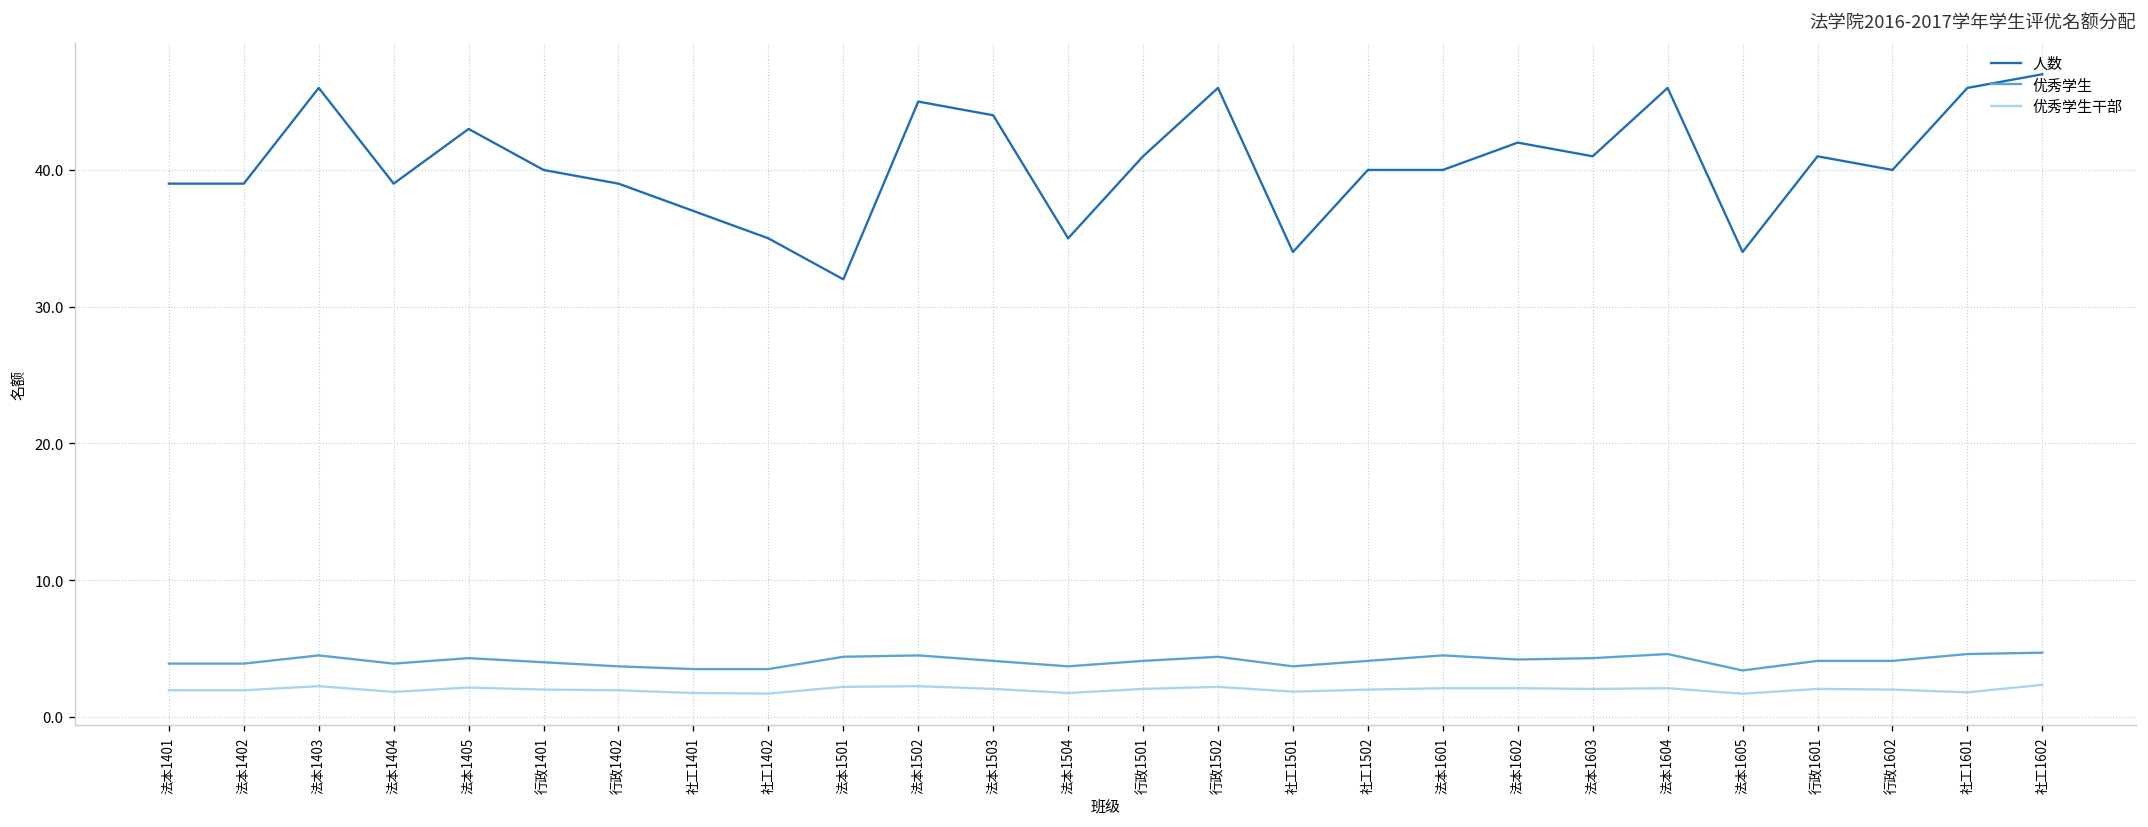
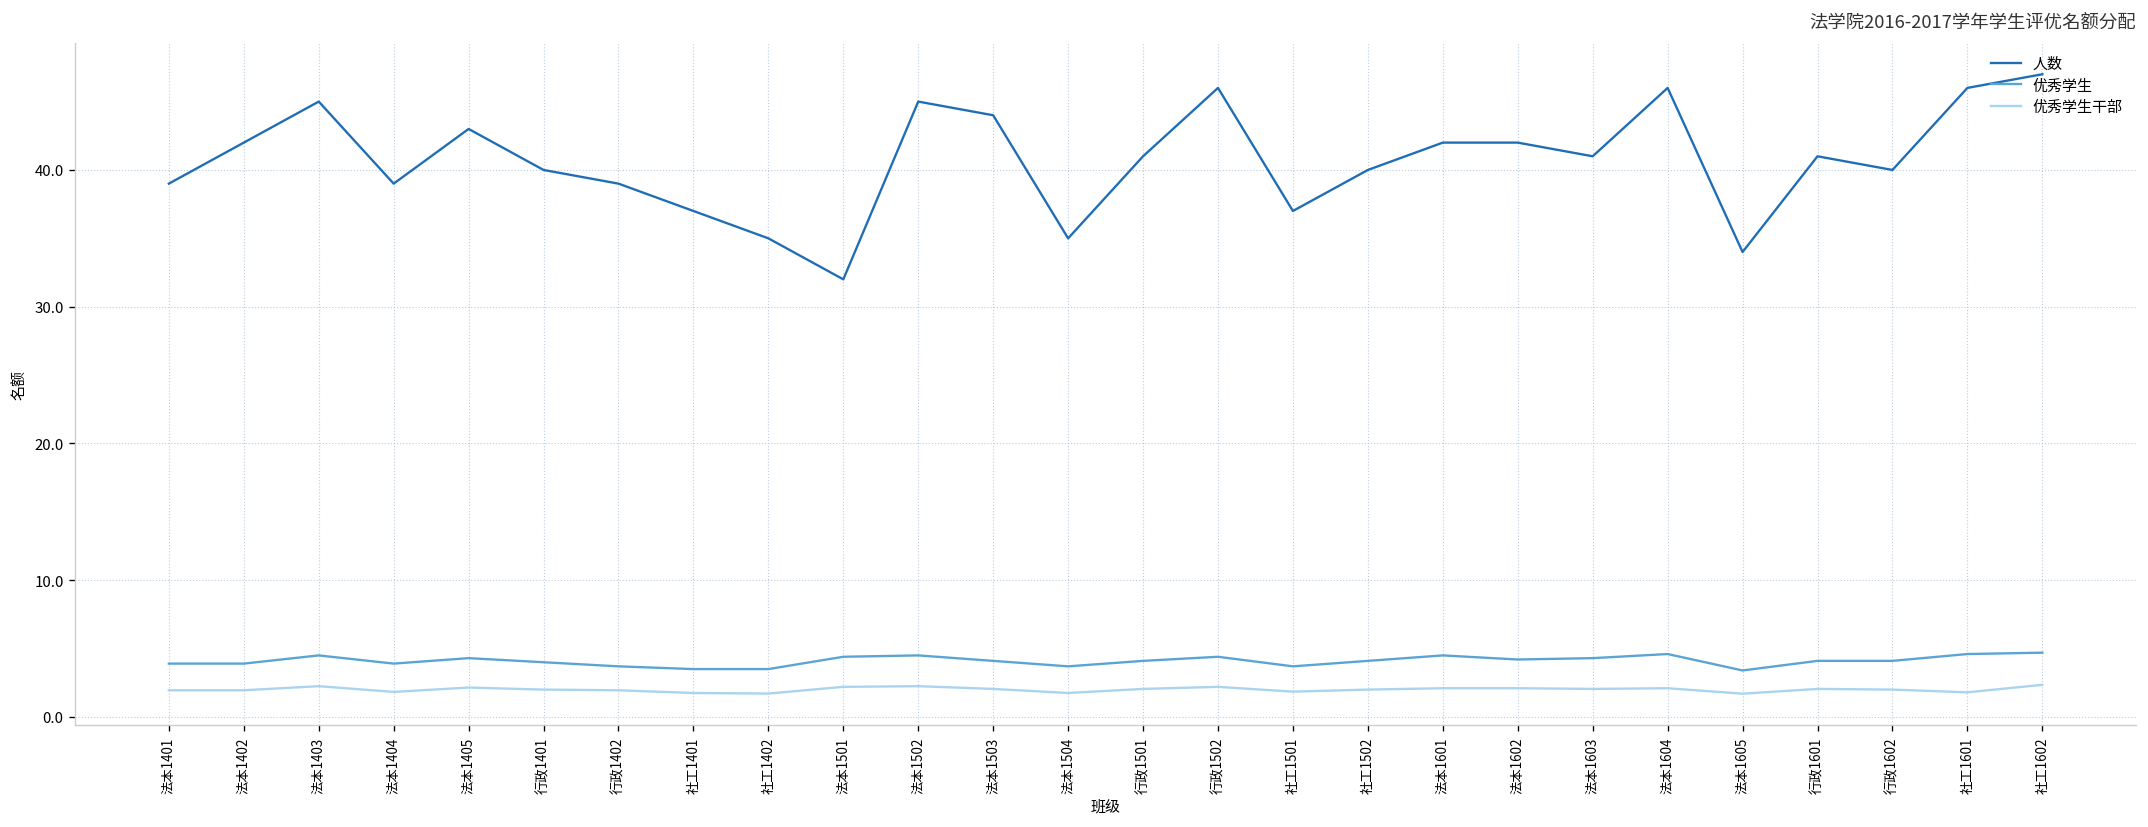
人数, 法本1402: 39 -> 42
人数, 法本1403: 46 -> 45
人数, 社工1501: 34 -> 37
人数, 法本1601: 40 -> 42
